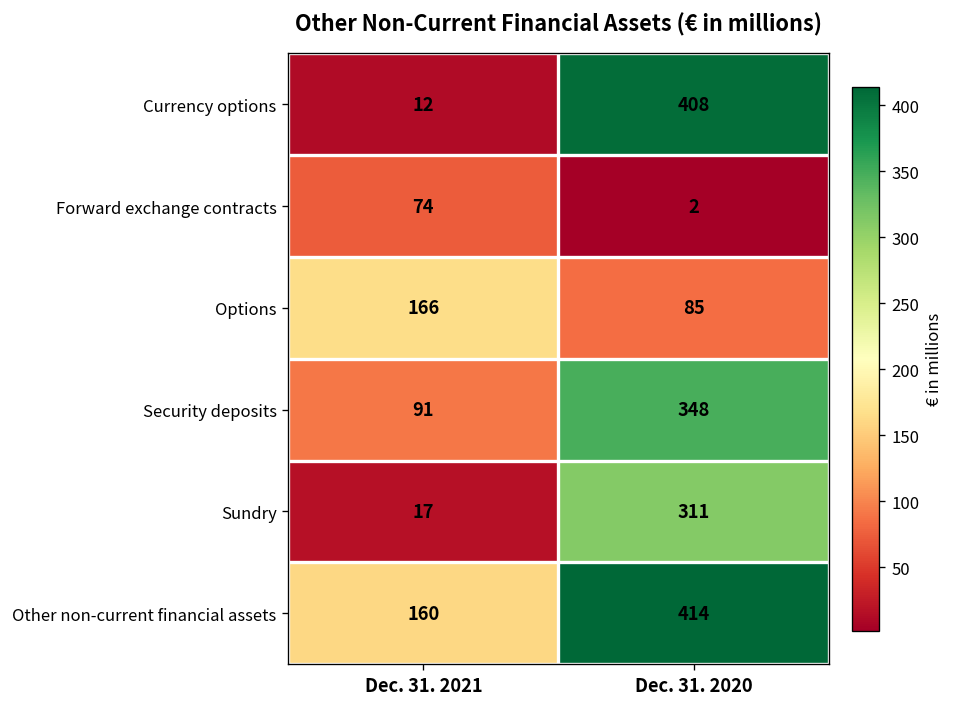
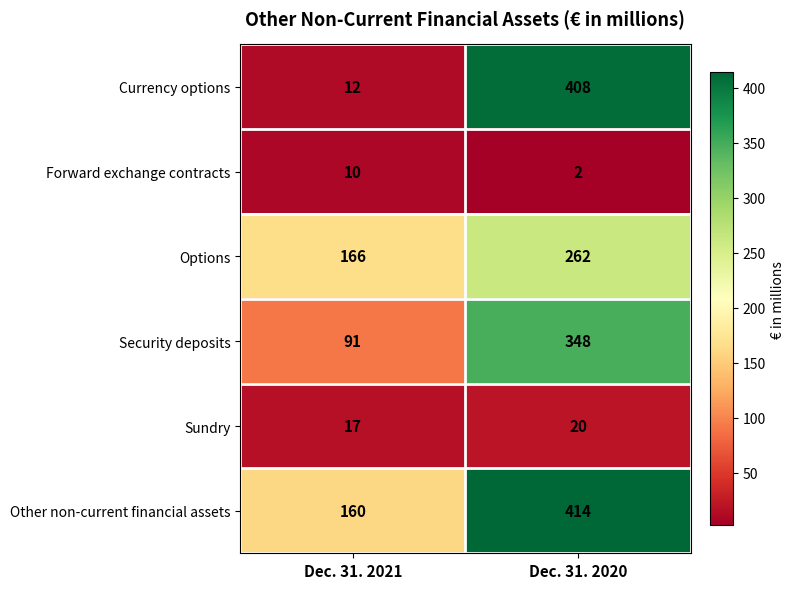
Forward exchange contracts, Dec. 31. 2021: 74 -> 10
Options, Dec. 31. 2020: 85 -> 262
Sundry, Dec. 31. 2020: 311 -> 20
